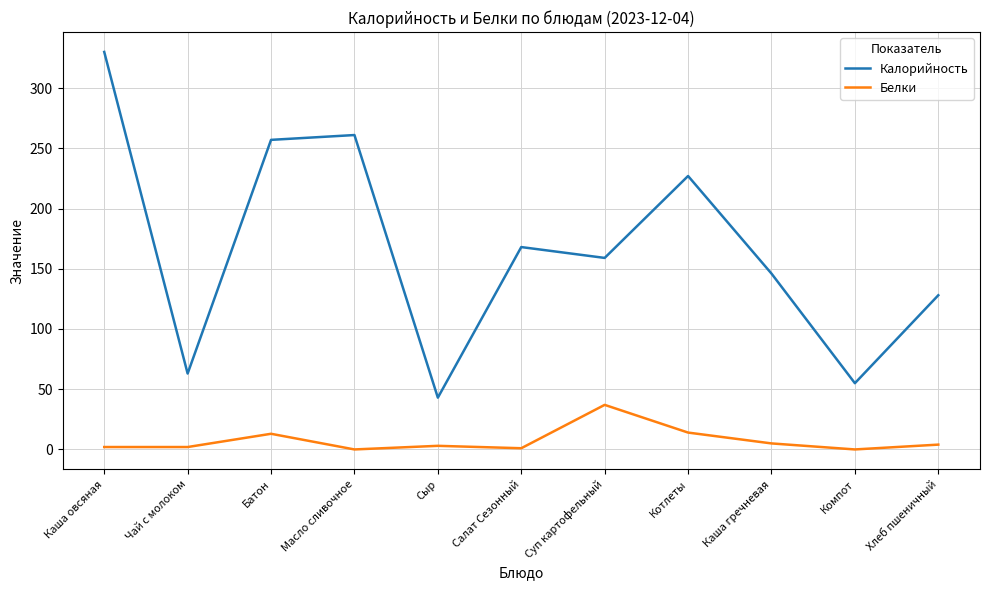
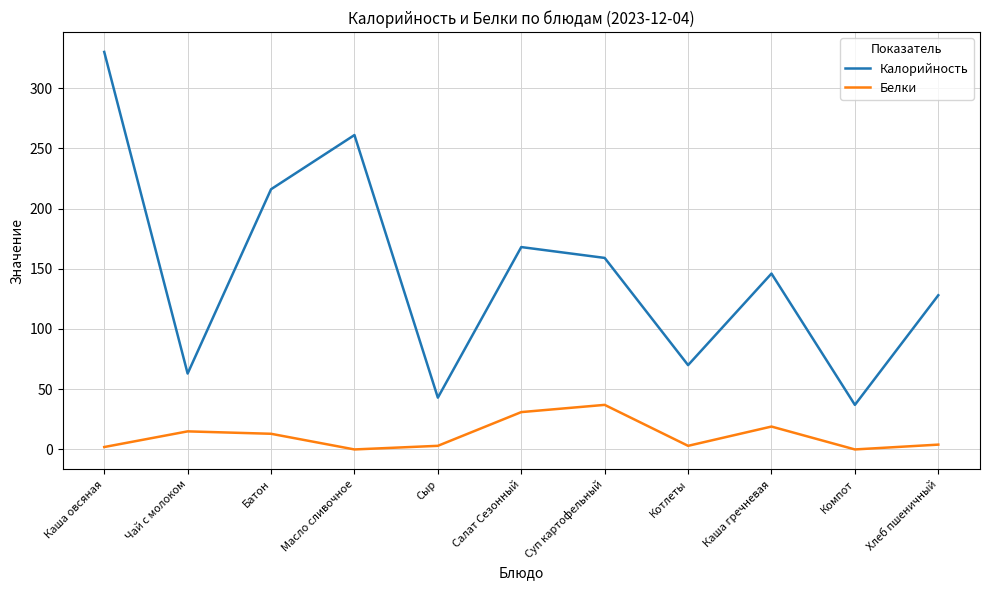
Белки, Чай с молоком: 2 -> 15
Калорийность, Батон: 257 -> 216
Белки, Салат Сезонный: 1 -> 31
Калорийность, Котлеты: 227 -> 70
Белки, Котлеты: 14 -> 3
Белки, Каша гречневая: 5 -> 19
Калорийность, Компот: 55 -> 37
